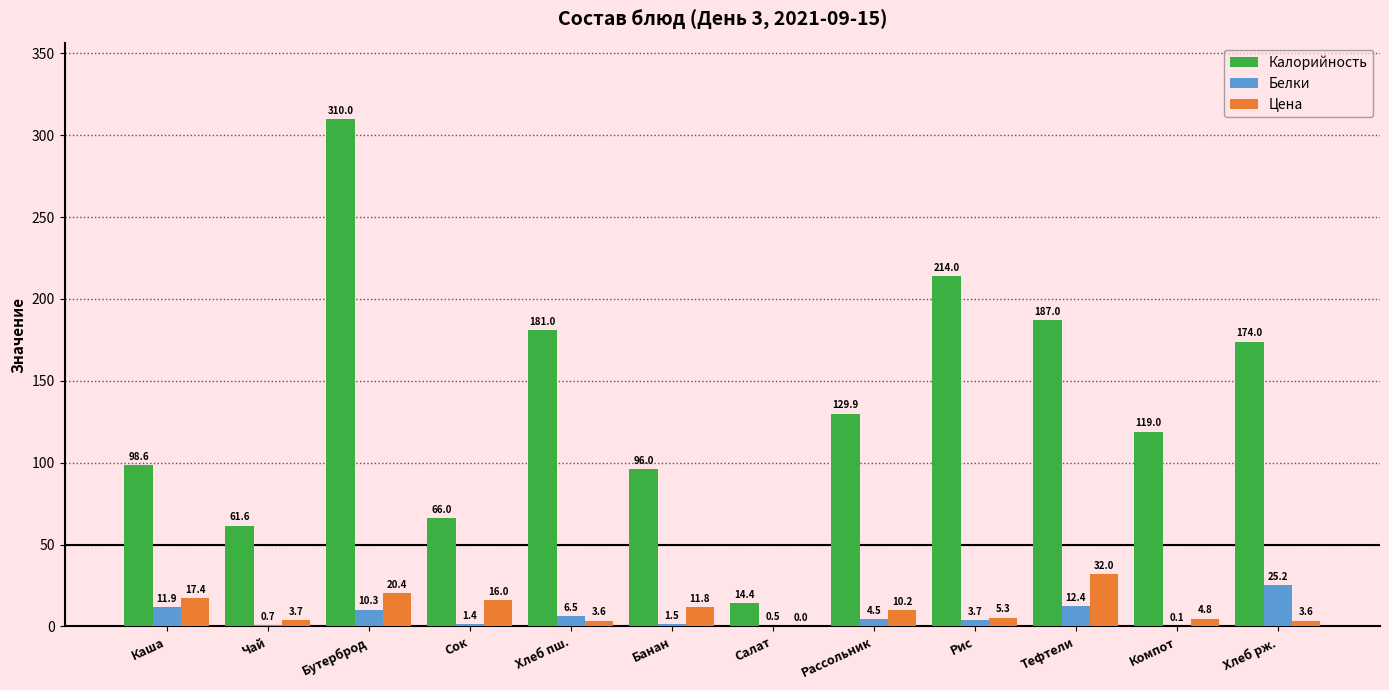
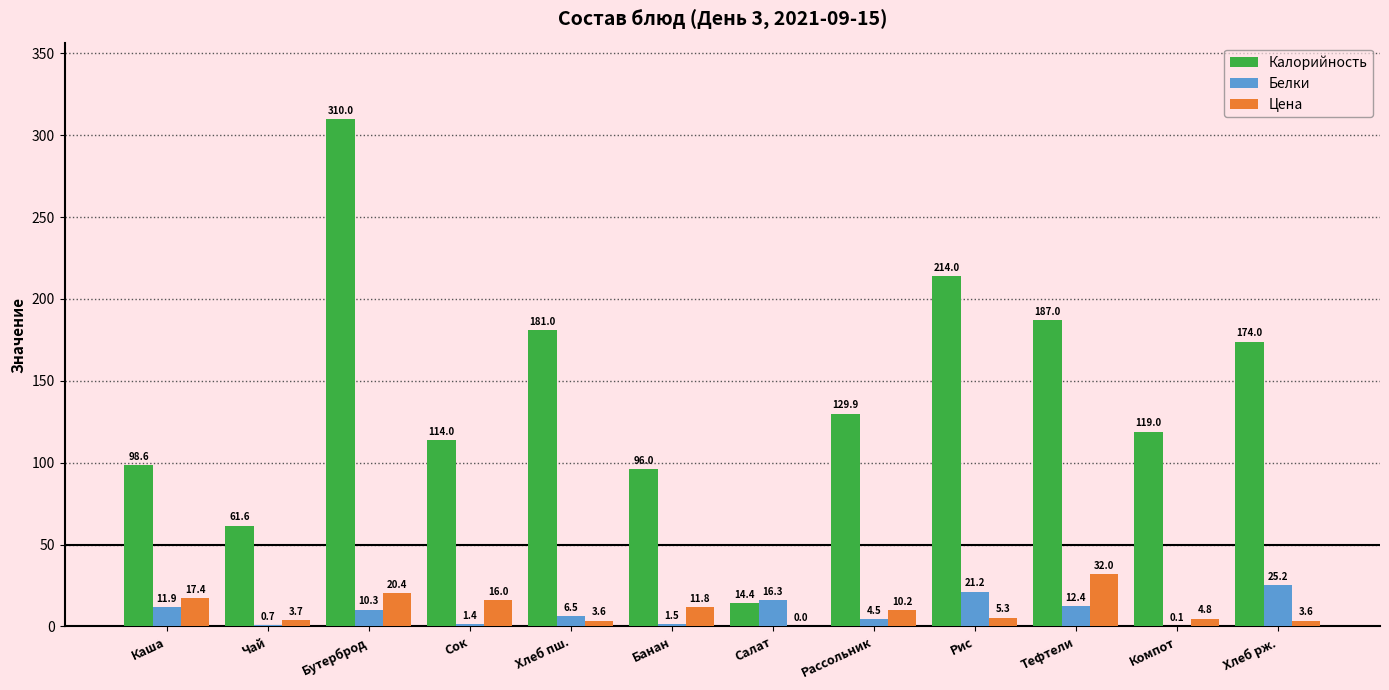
Калорийность, Сок: 66.0 -> 114.0
Белки, Салат: 0.5 -> 16.3
Белки, Рис: 3.7 -> 21.2
